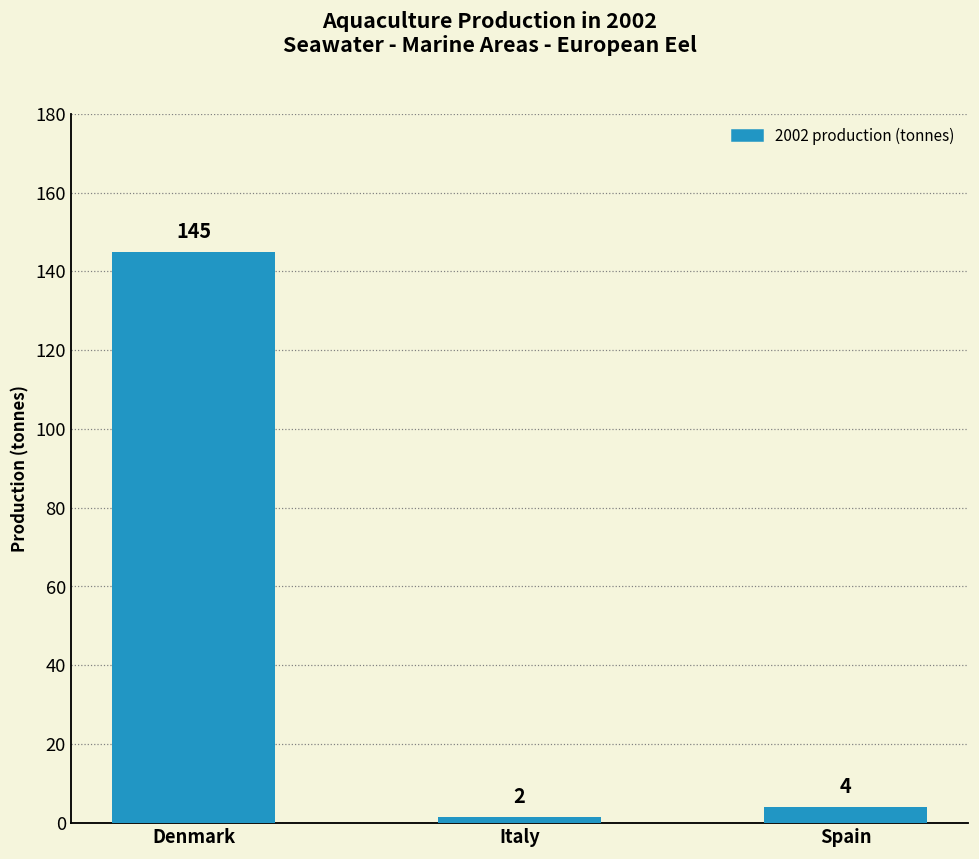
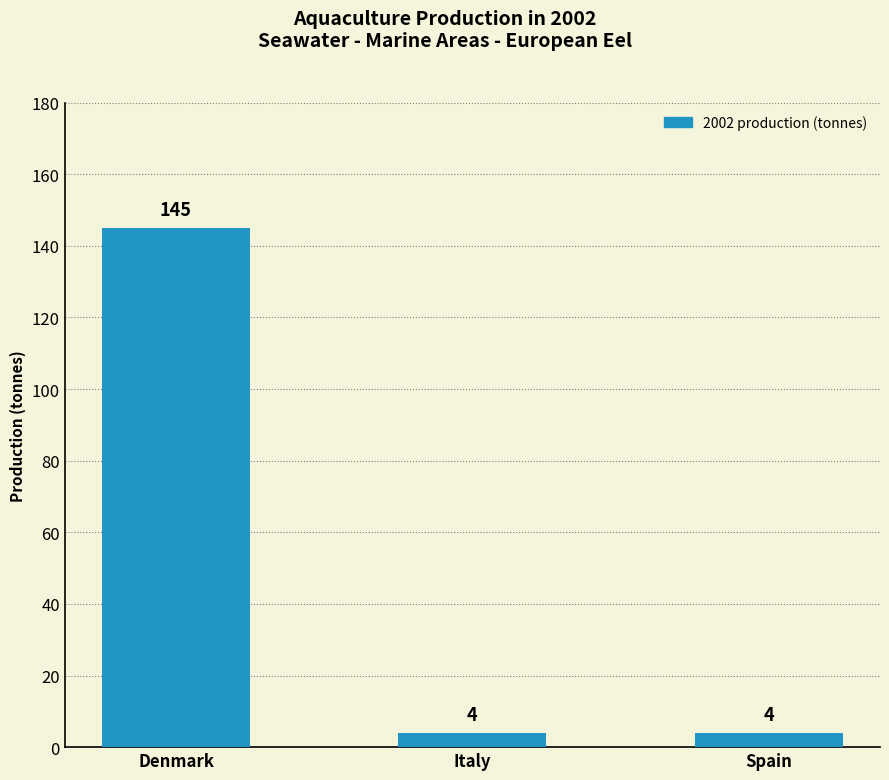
Italy: 2 -> 4
